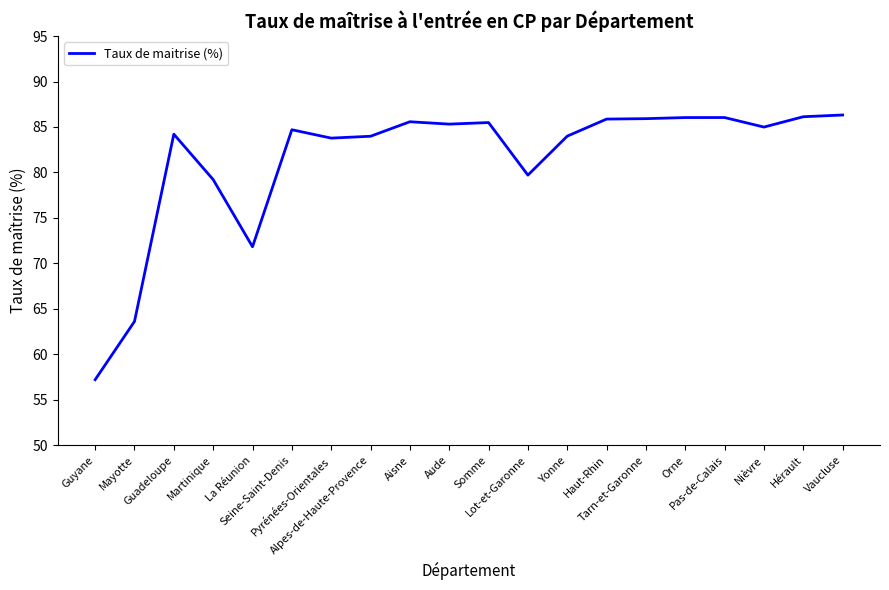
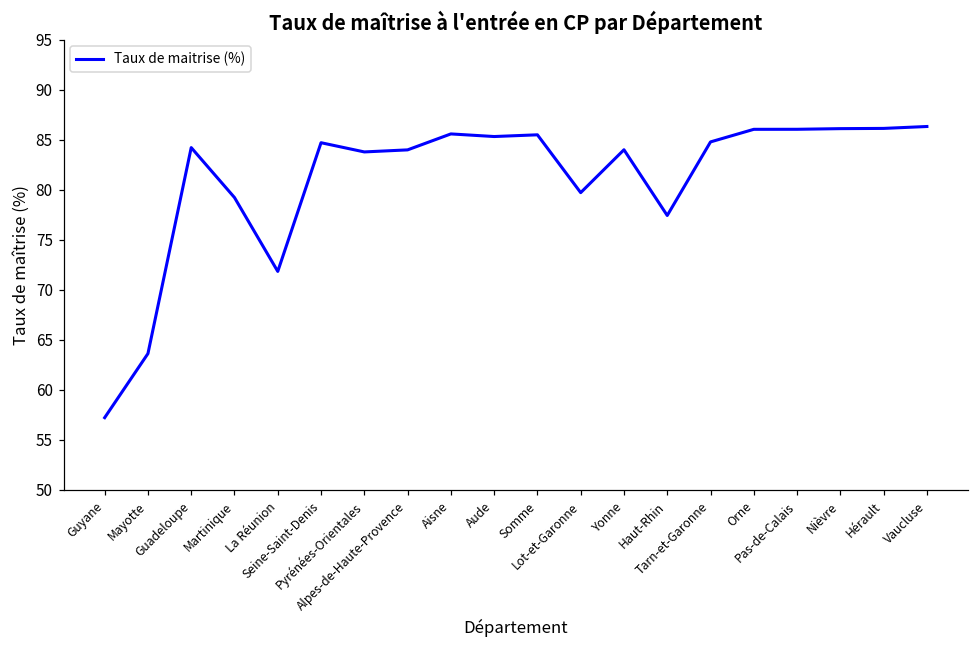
Haut-Rhin: 86 -> 77
Tarn-et-Garonne: 86 -> 85
Nièvre: 85 -> 86
